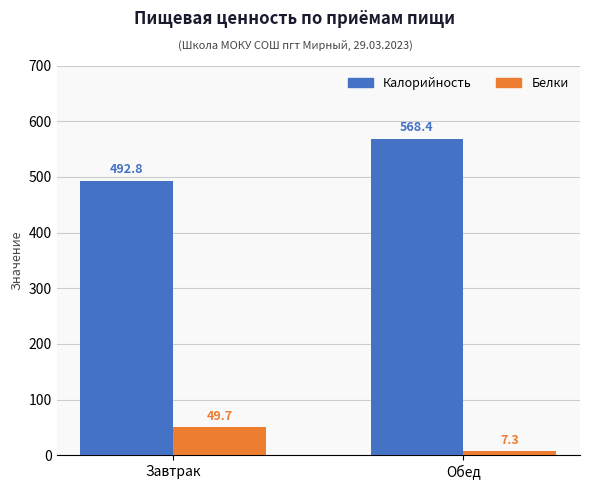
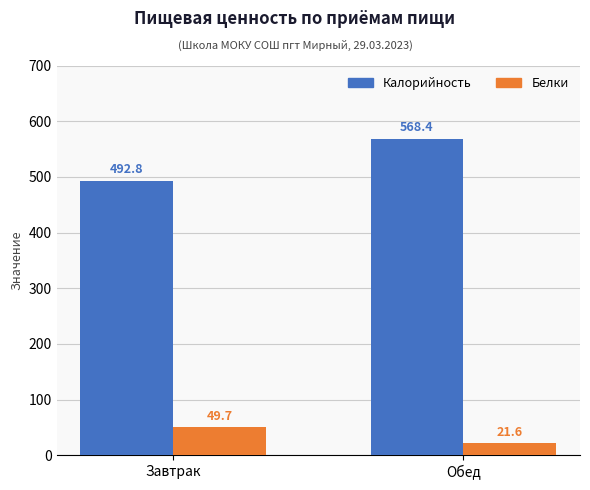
Белки, Обед: 7.3 -> 21.6
